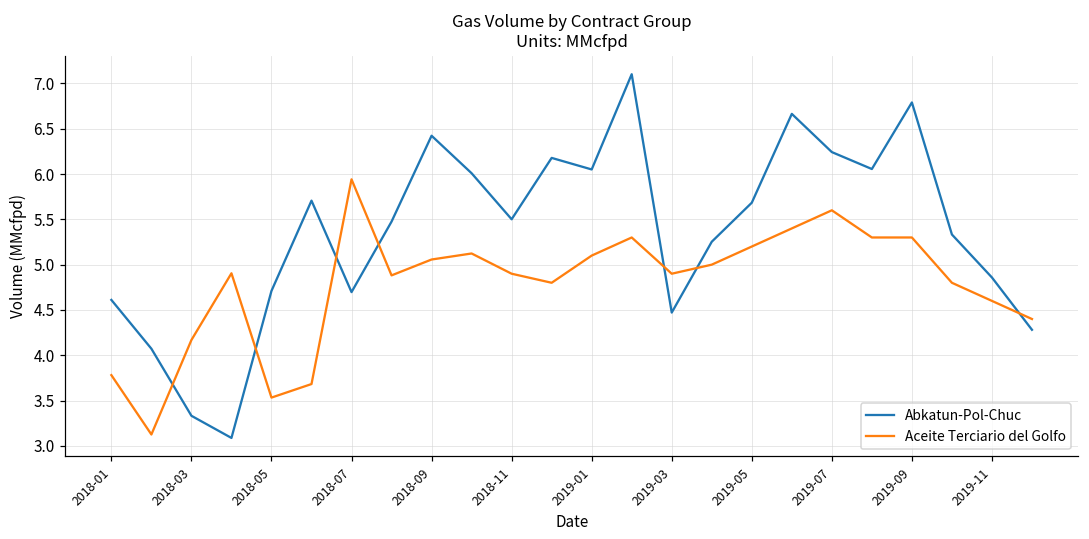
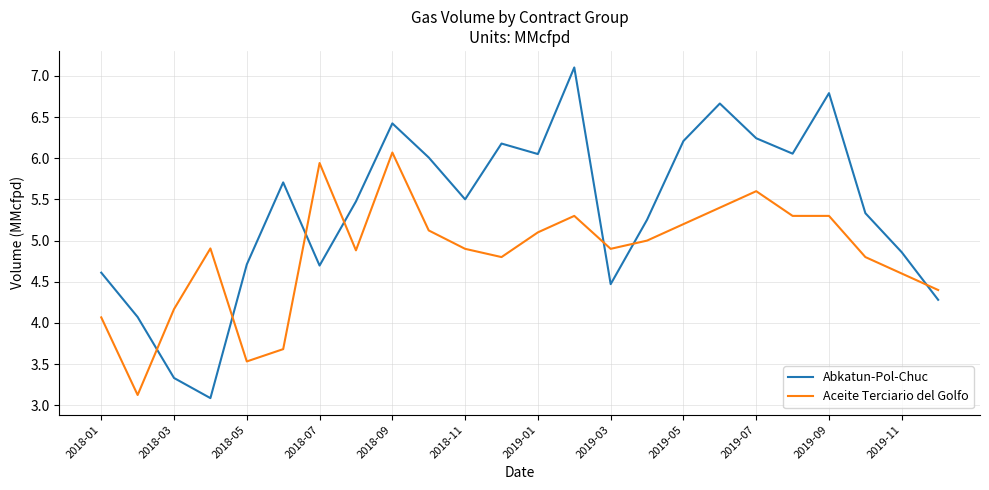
Aceite Terciario del Golfo, 2018-01: 3.8 -> 4.1
Aceite Terciario del Golfo, 2018-09: 5.1 -> 6.1
Abkatun-Pol-Chuc, 2019-05: 5.7 -> 6.2
